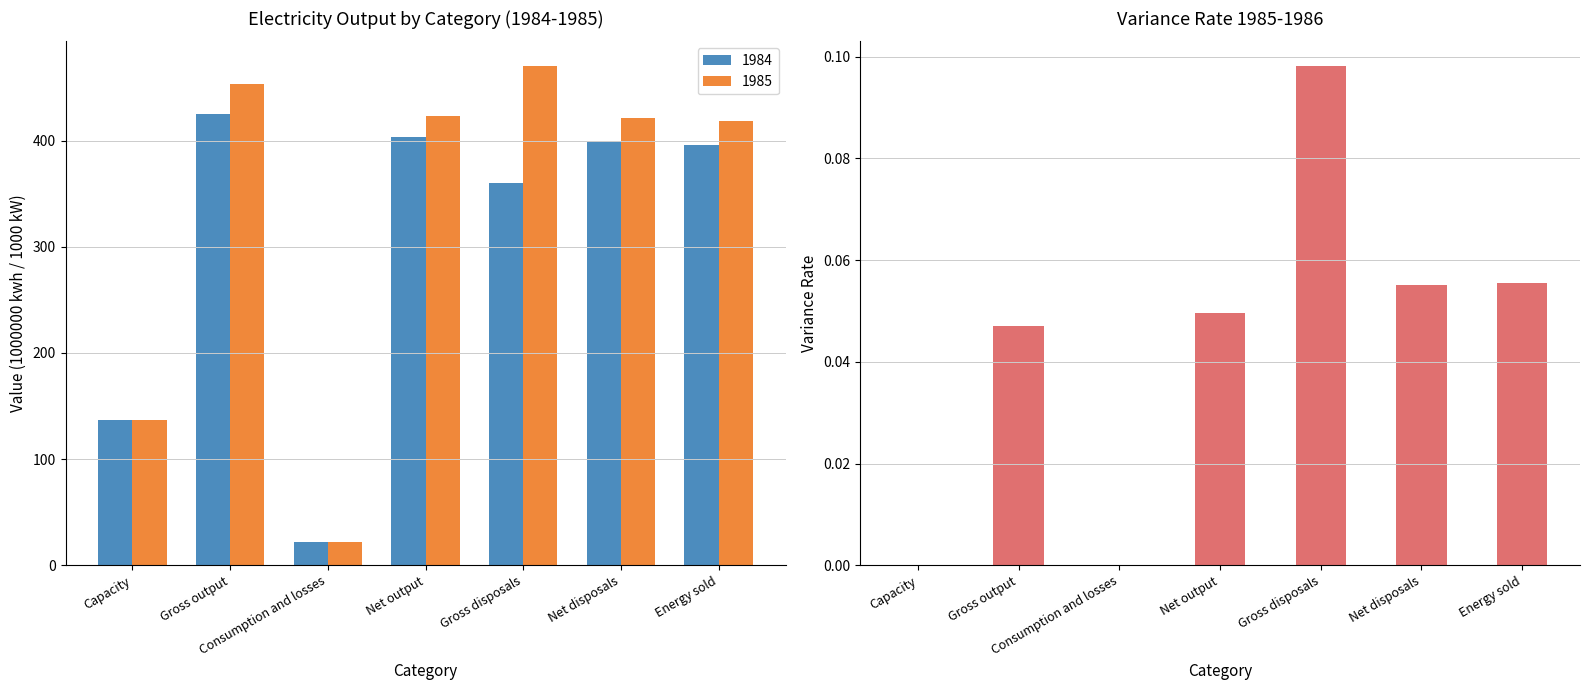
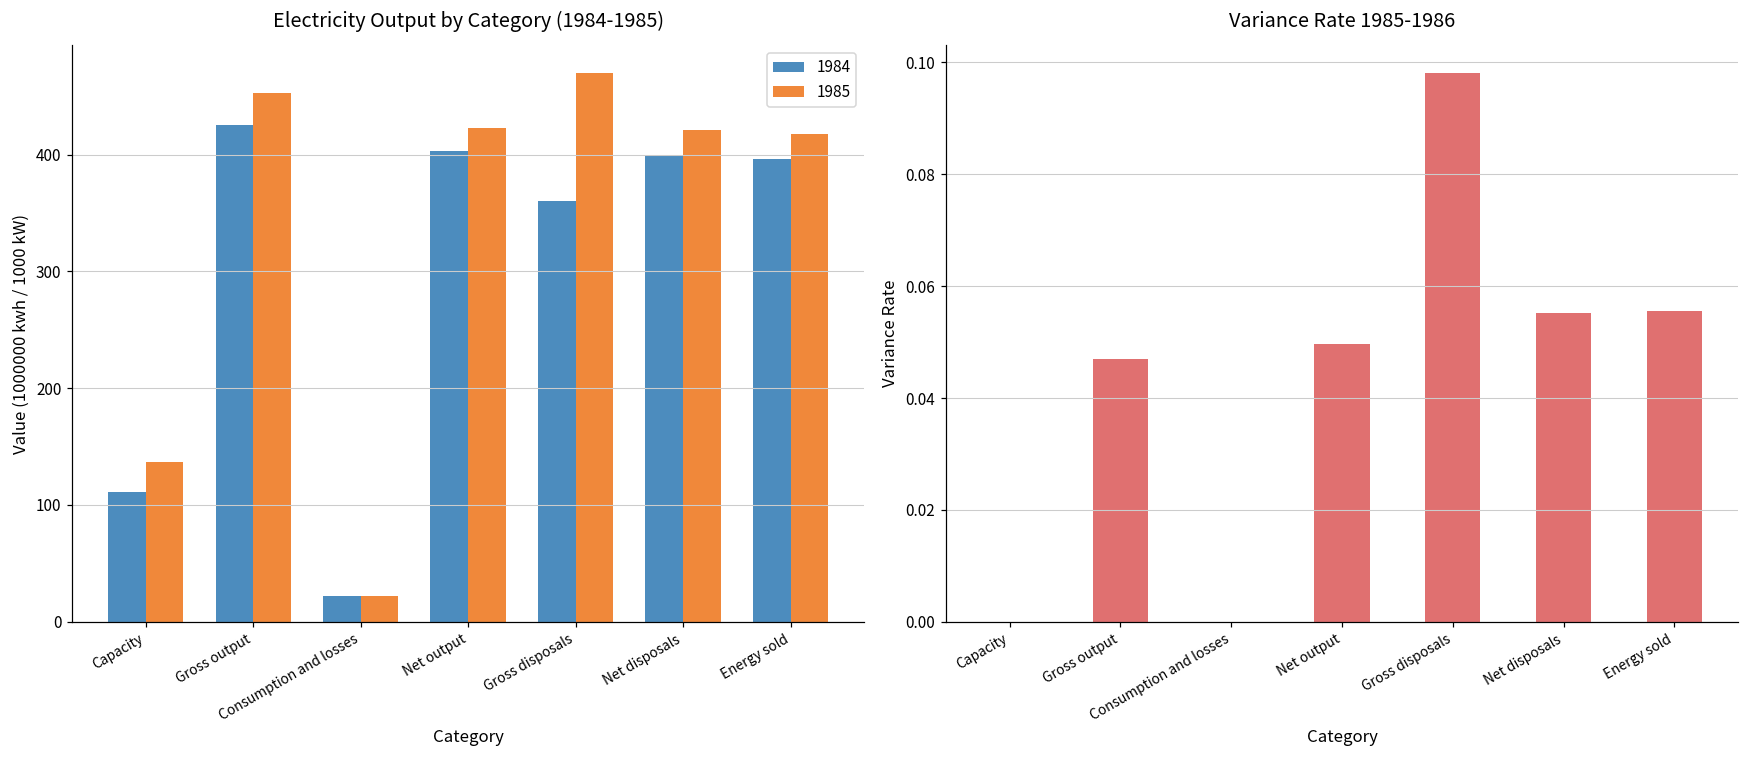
Electricity Output by Category (1984-1985), 1984, Capacity: 137 -> 111
